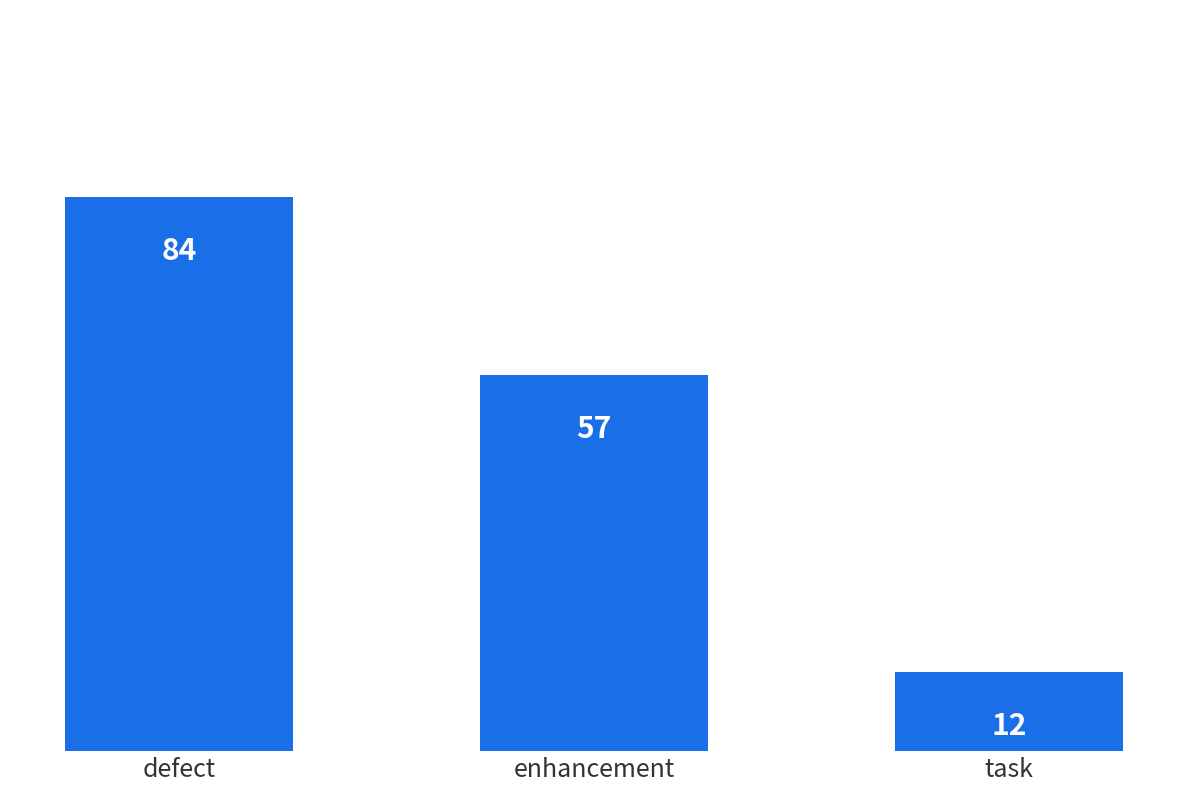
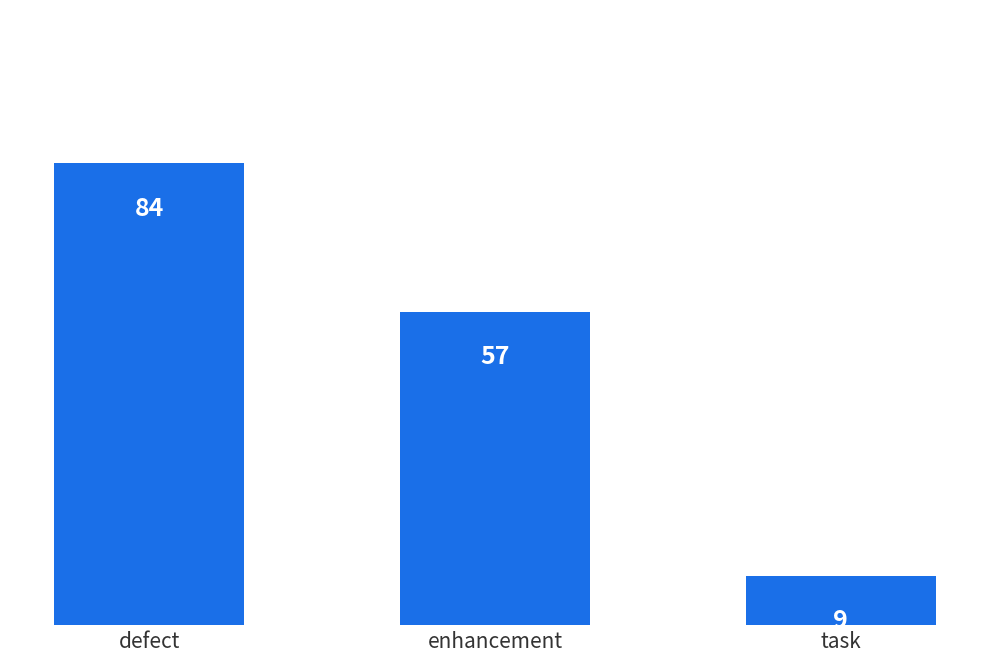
task: 12 -> 9
